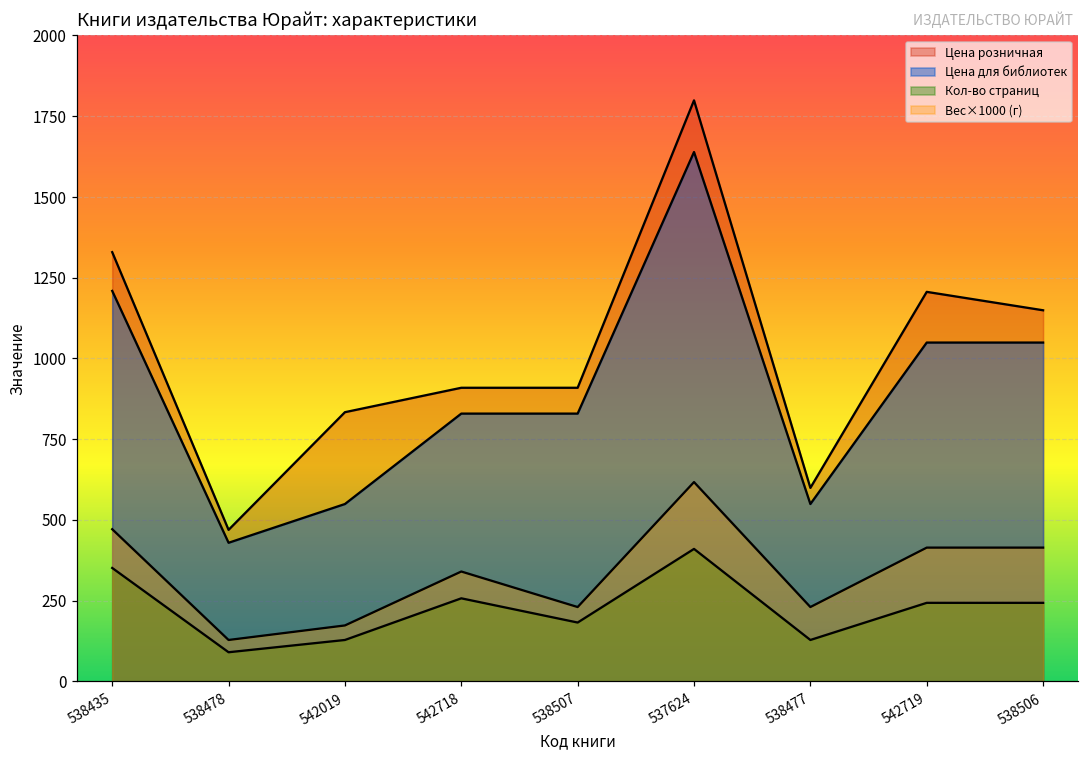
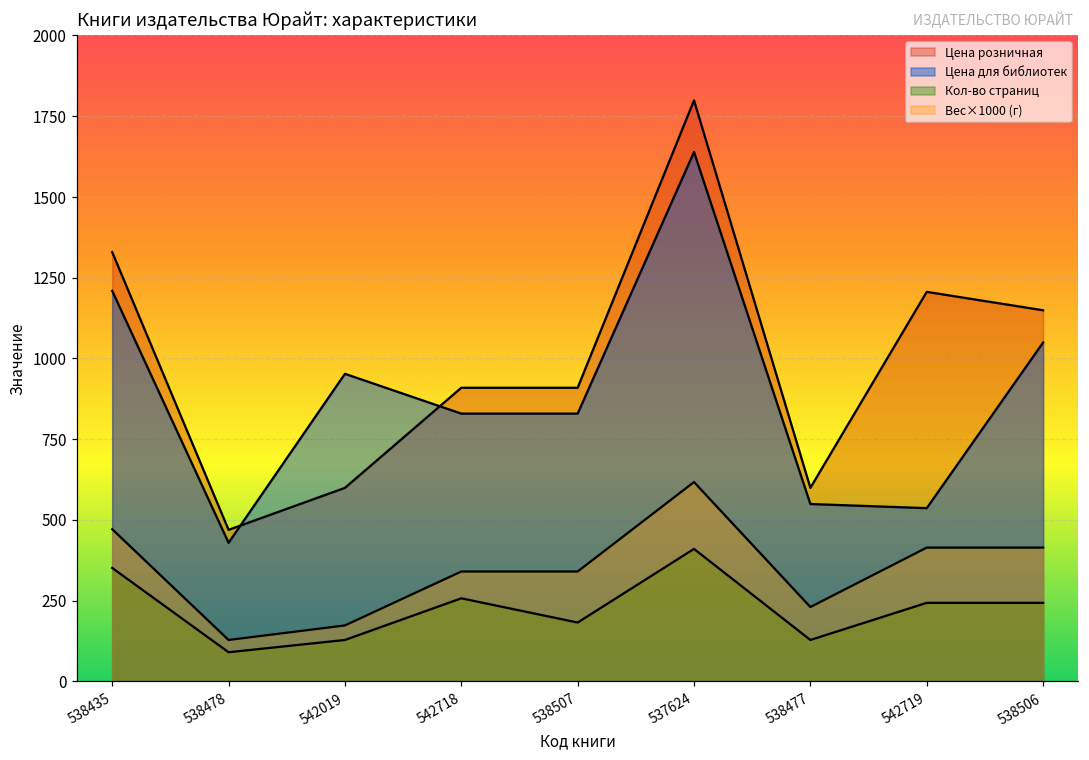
Цена розничная, 542019: 830 -> 600
Цена для библиотек, 542019: 550 -> 950
Вес×1000 (г), 538507: 230 -> 340
Цена для библиотек, 542719: 1050 -> 540
